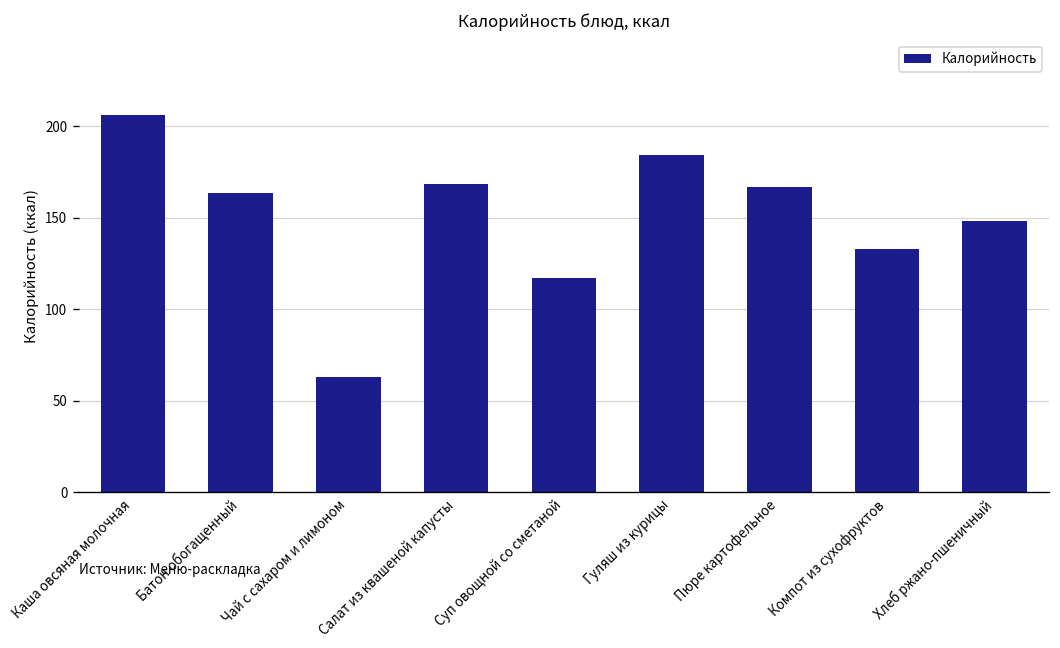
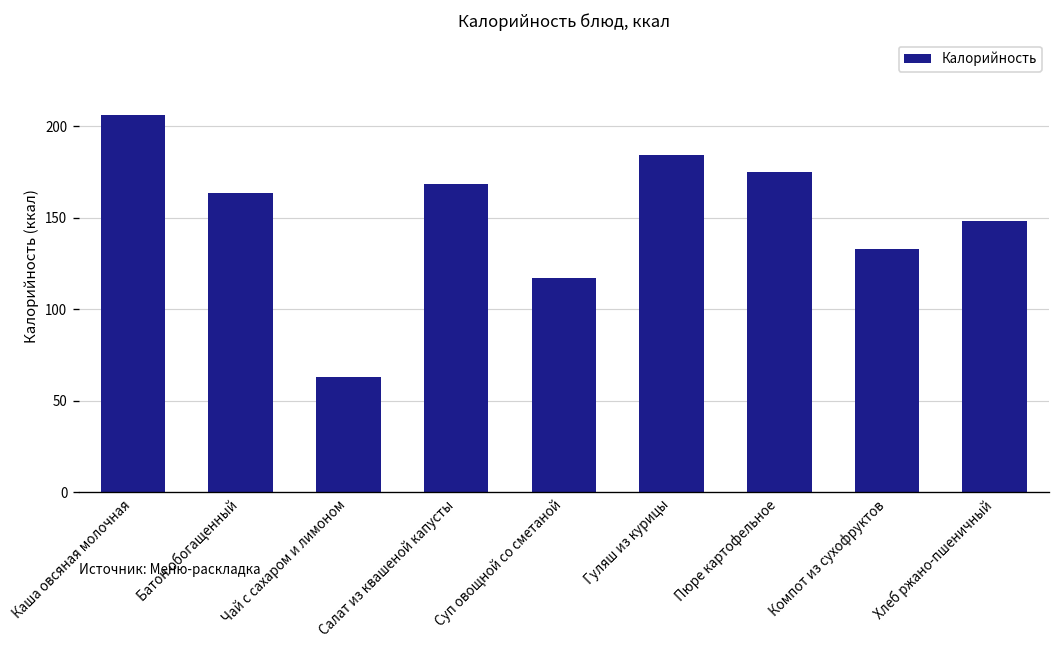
Пюре картофельное: 167 -> 175
